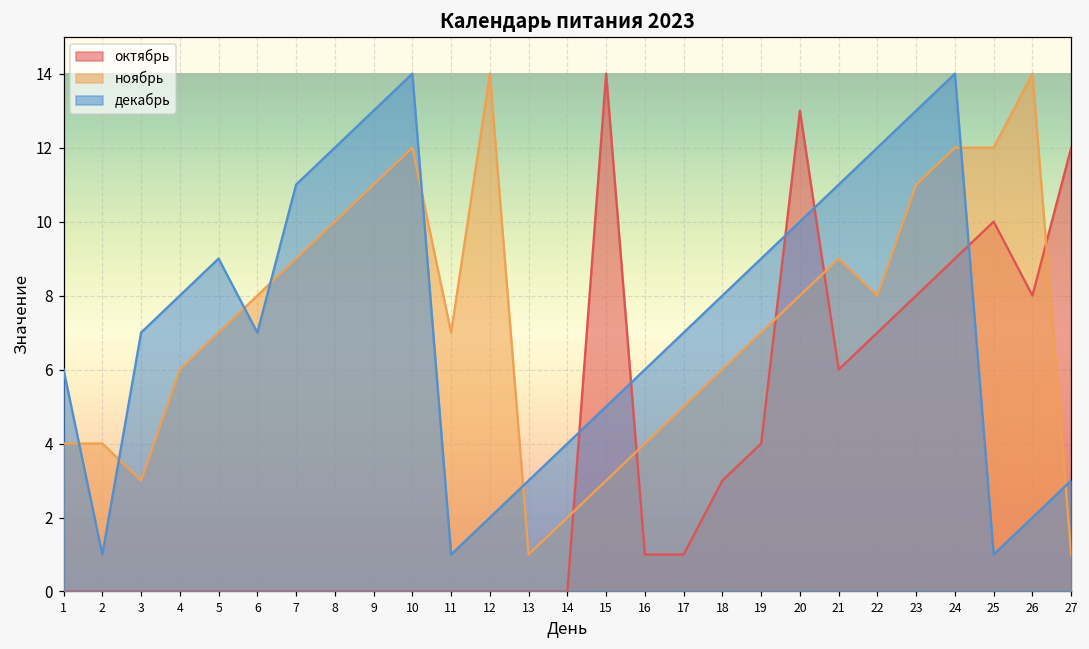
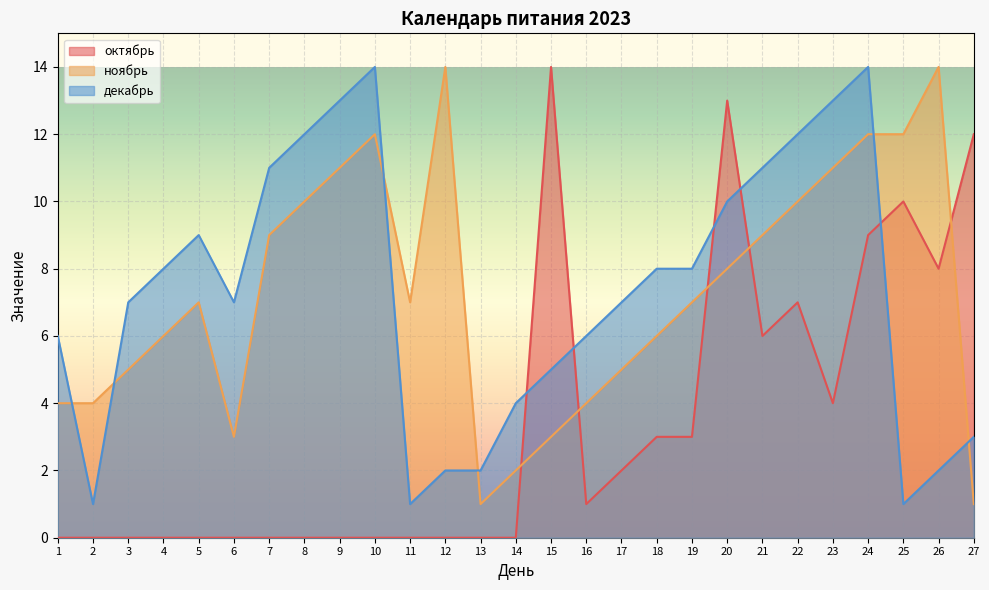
ноябрь, 3: 3 -> 5
ноябрь, 6: 8 -> 3
декабрь, 13: 3 -> 2
октябрь, 17: 1 -> 2
октябрь, 19: 4 -> 3
декабрь, 19: 9 -> 8
ноябрь, 22: 8 -> 10
октябрь, 23: 8 -> 4
